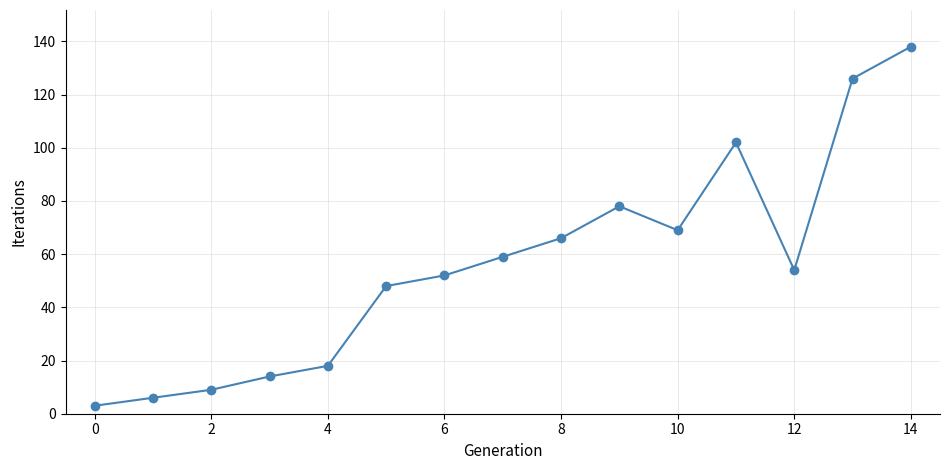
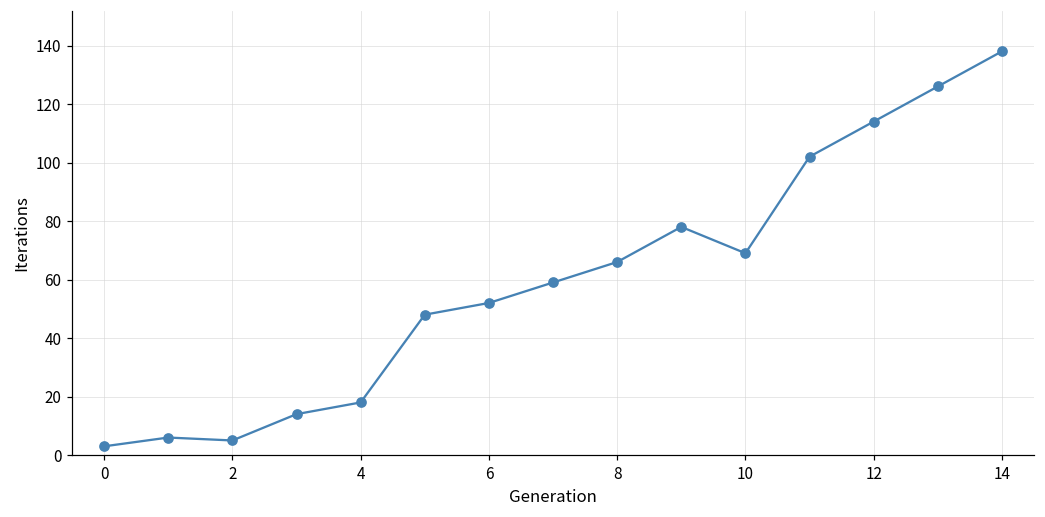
2: 9 -> 5
12: 54 -> 114
